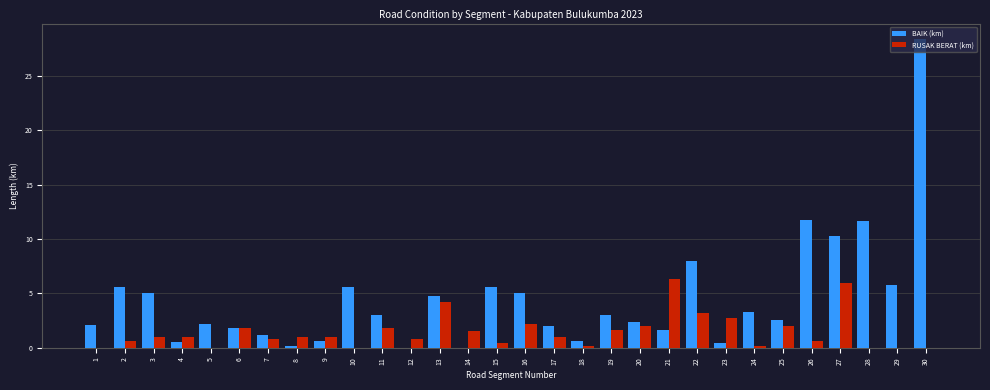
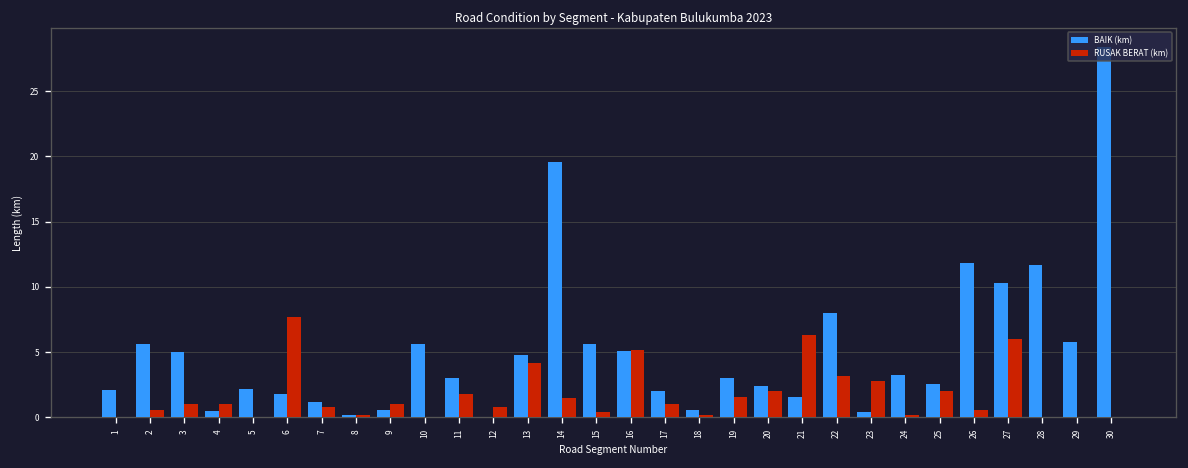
RUSAK BERAT (km), 6: 1.8 -> 7.7
RUSAK BERAT (km), 8: 1.0 -> 0.2
BAIK (km), 14: 0.0 -> 19.6
RUSAK BERAT (km), 16: 2.2 -> 5.2
